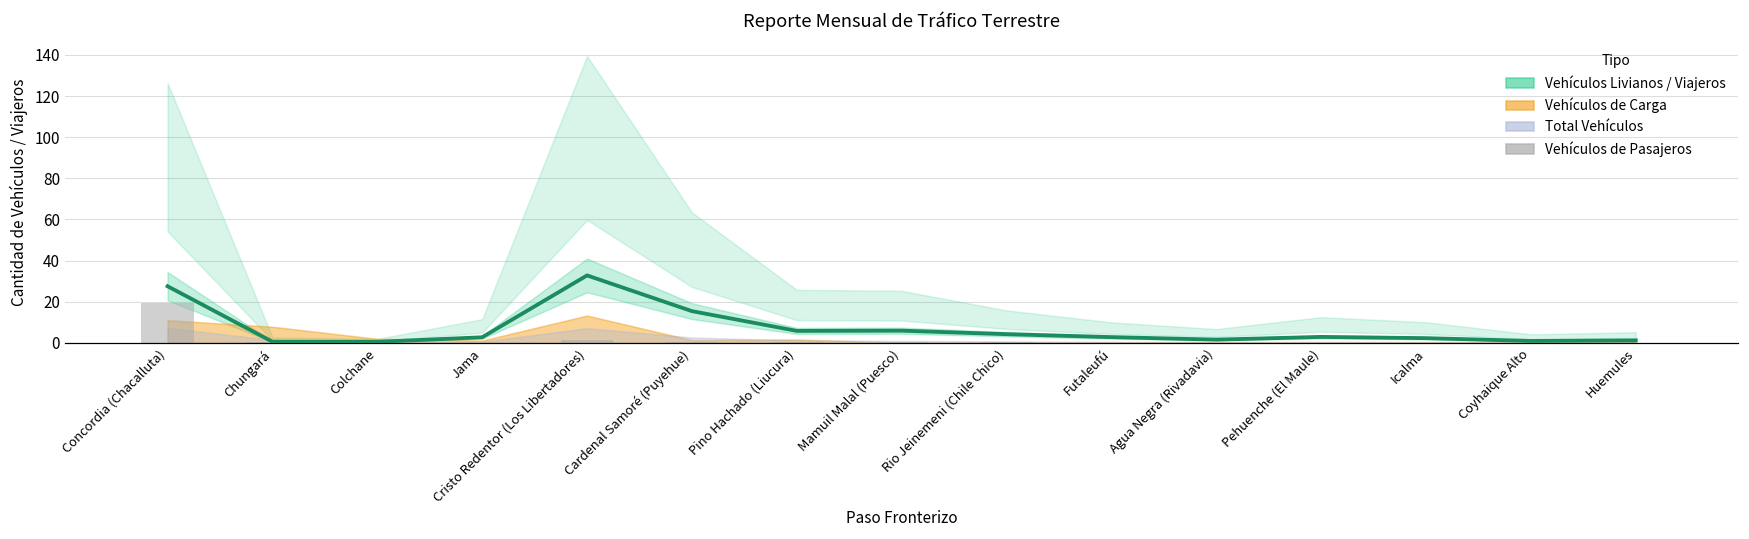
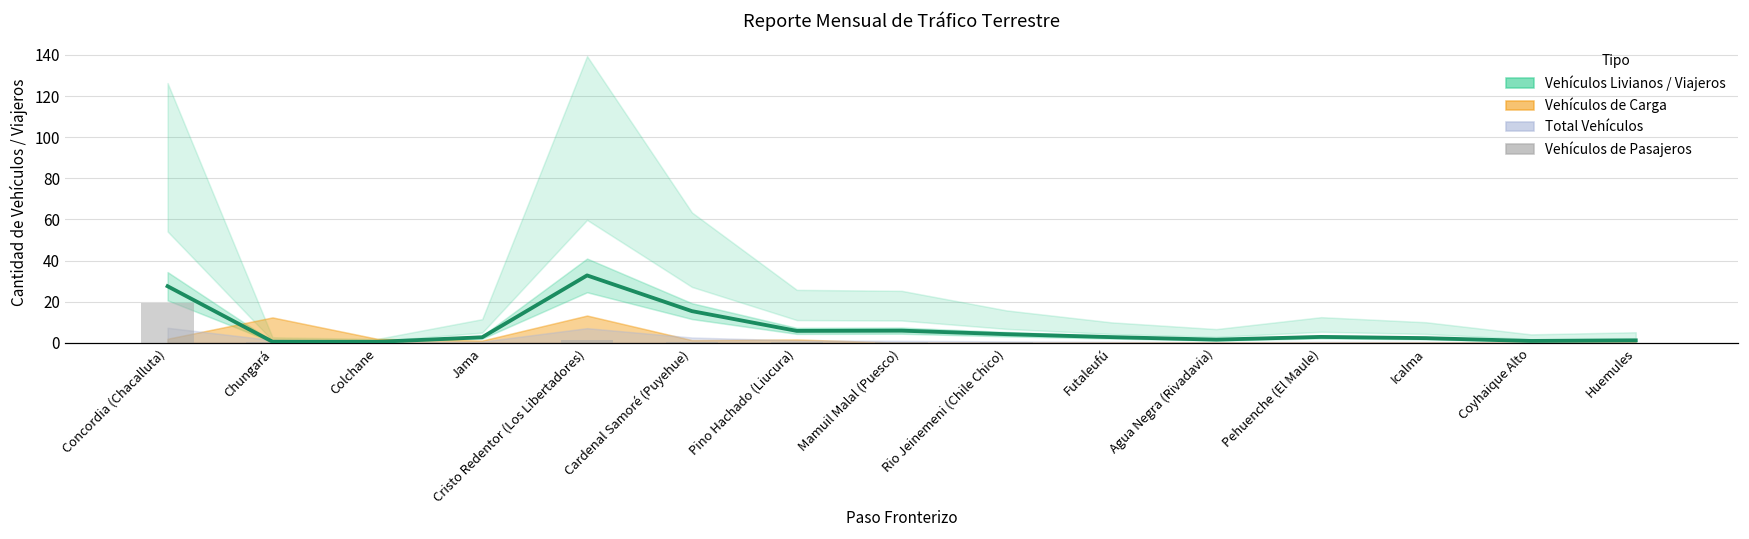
Vehículos de Carga, Concordia (Chacalluta): 11 -> 2
Vehículos de Carga, Chungará: 8 -> 12
